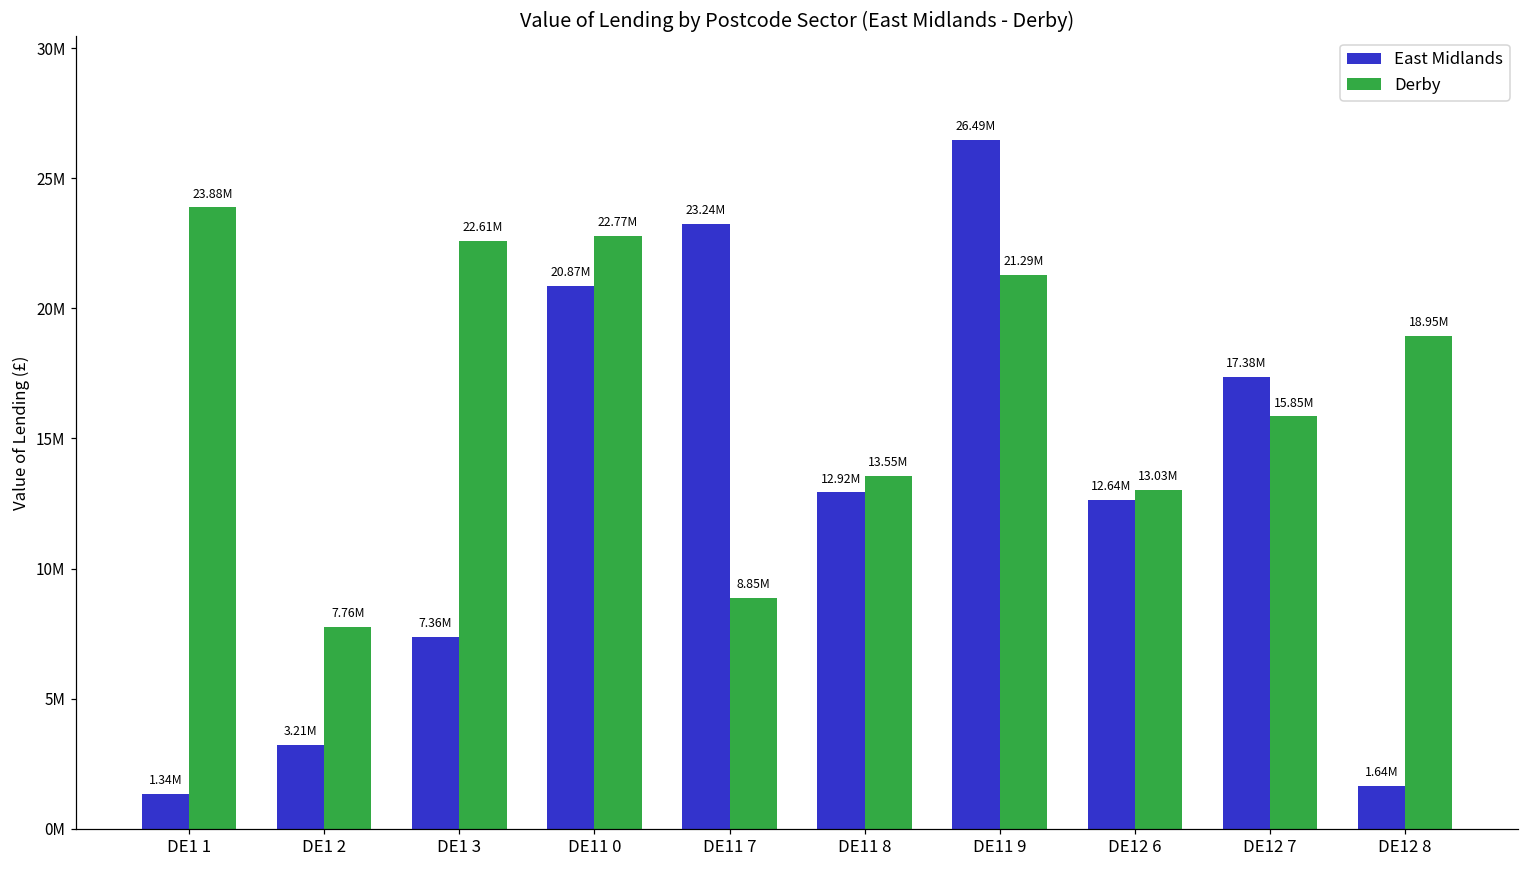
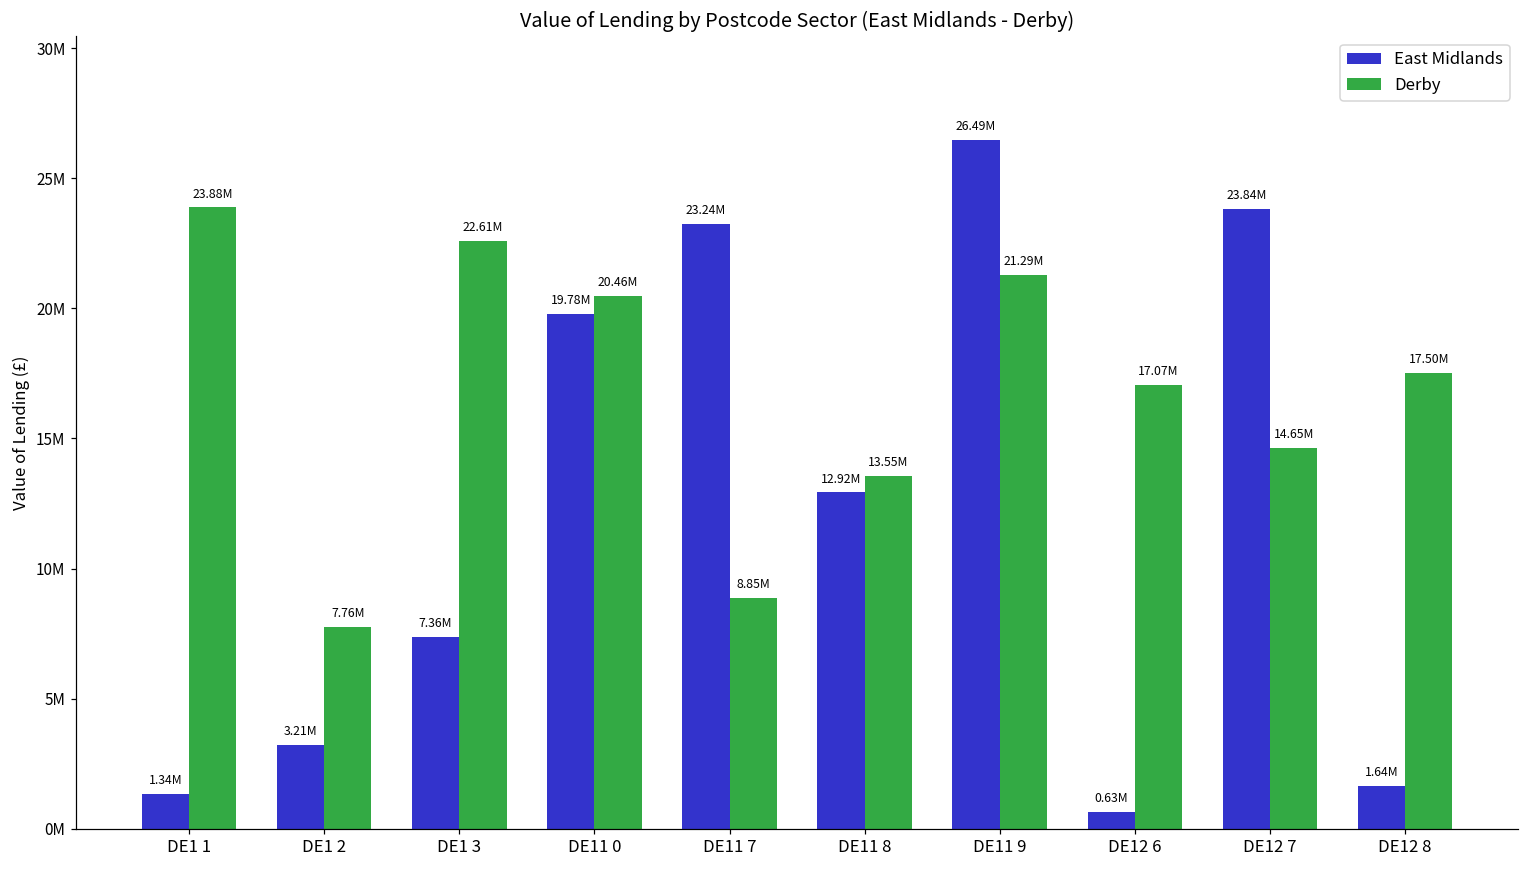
East Midlands, DE11 0: 20.87M -> 19.78M
Derby, DE11 0: 22.77M -> 20.46M
East Midlands, DE12 6: 12.64M -> 0.63M
Derby, DE12 6: 13.03M -> 17.07M
East Midlands, DE12 7: 17.38M -> 23.84M
Derby, DE12 7: 15.85M -> 14.65M
Derby, DE12 8: 18.95M -> 17.50M
